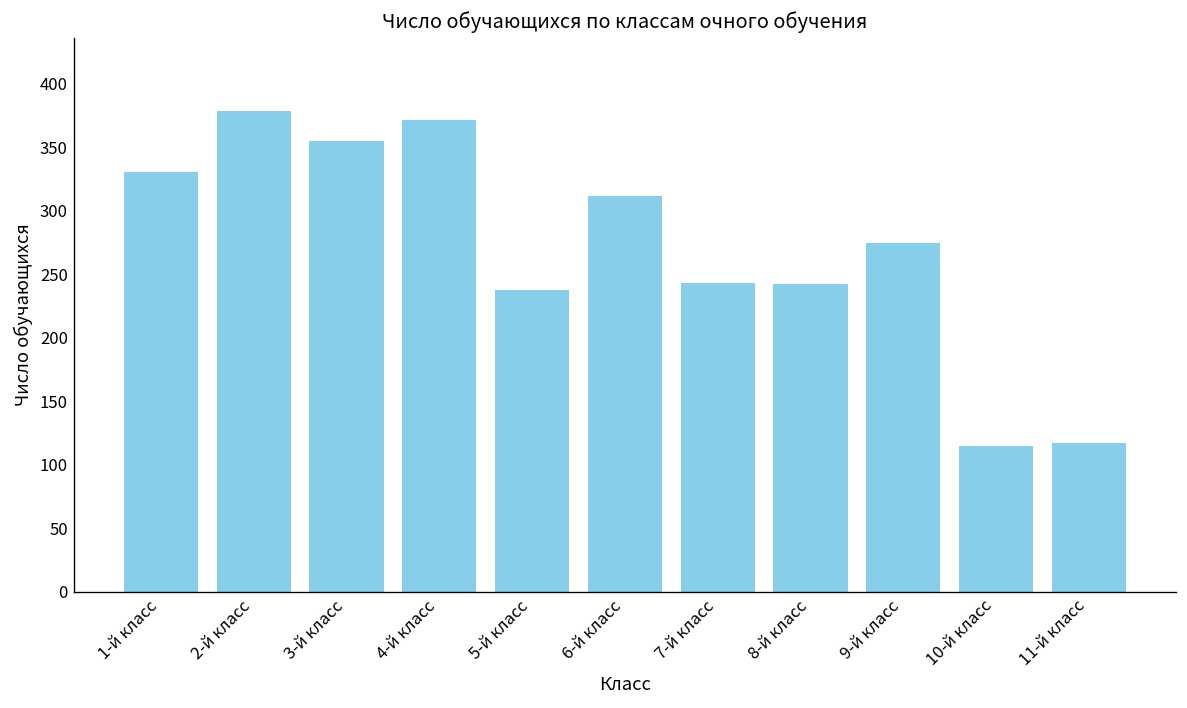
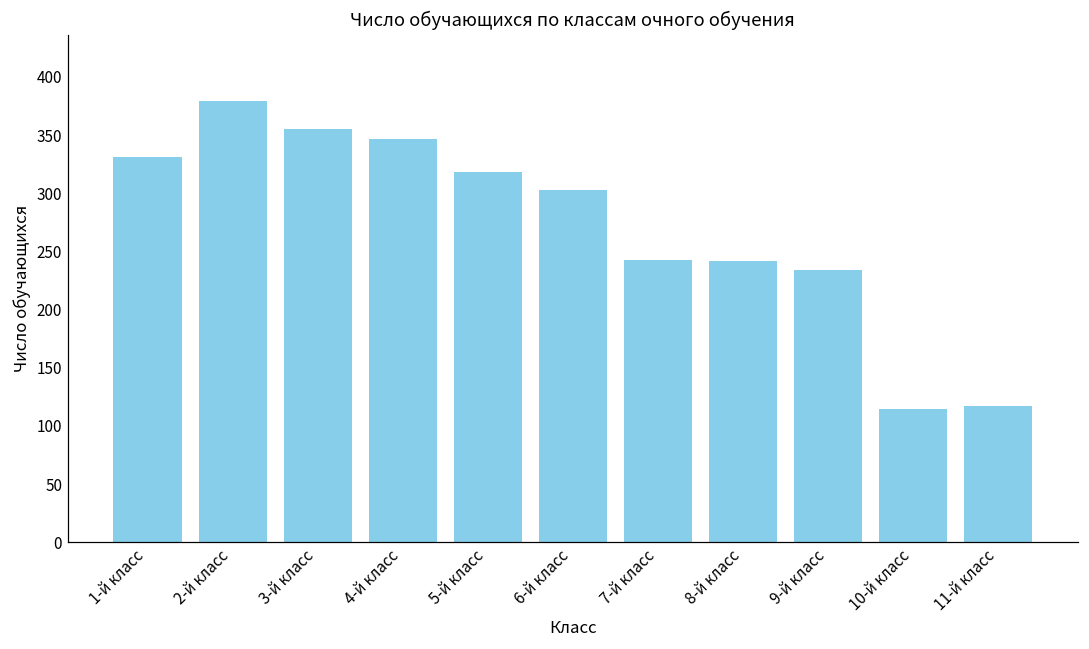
4-й класс: 372 -> 347
5-й класс: 238 -> 318
6-й класс: 312 -> 303
9-й класс: 275 -> 234
